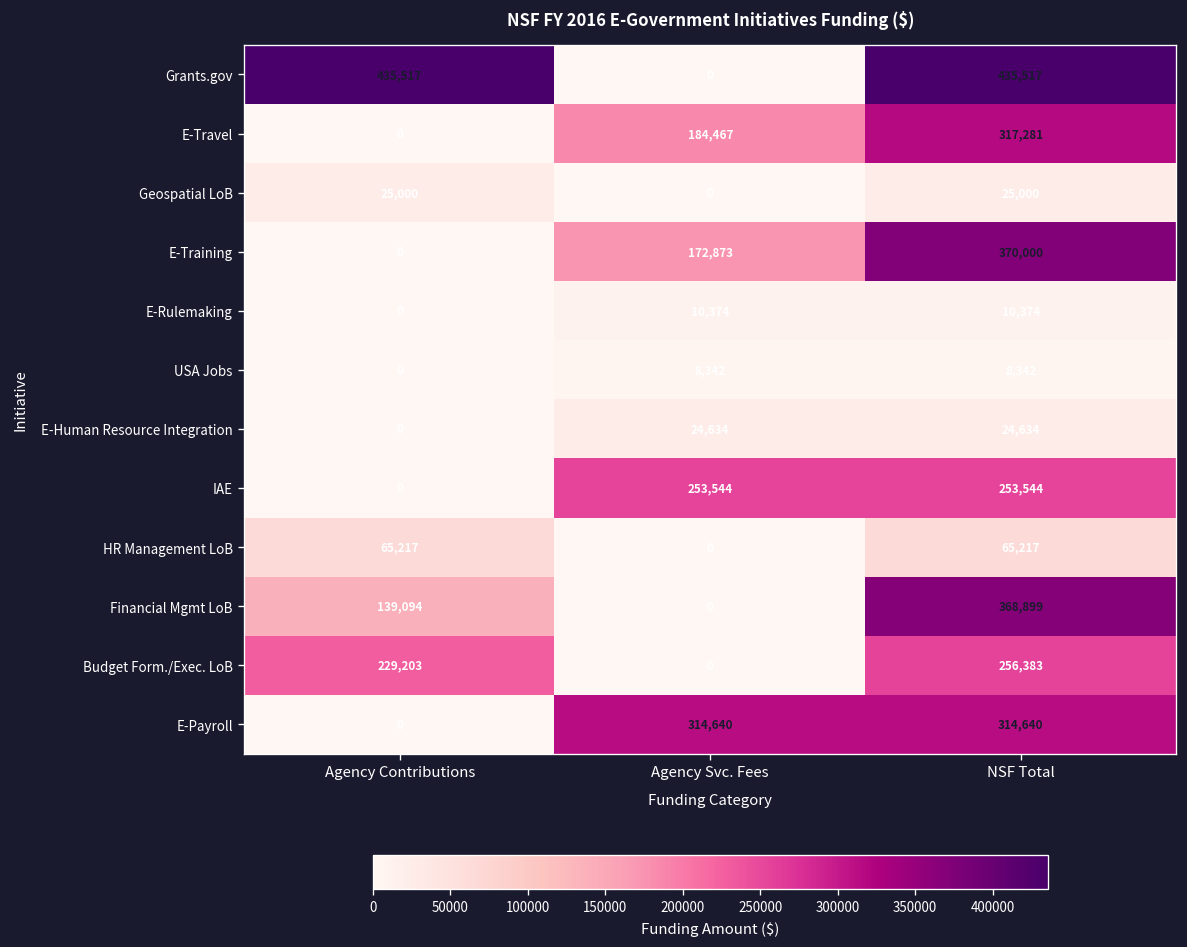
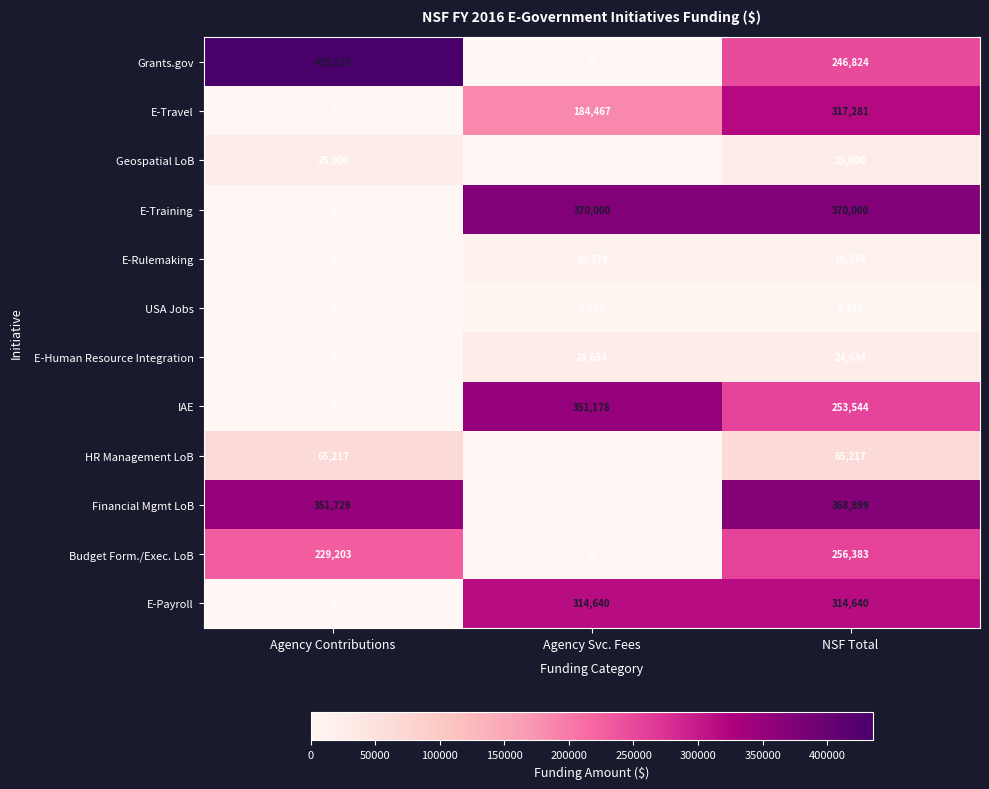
Grants.gov, NSF Total: 435,517 -> 246,824
E-Training, Agency Svc. Fees: 172,873 -> 370,000
IAE, Agency Svc. Fees: 253,544 -> 351,178
Financial Mgmt LoB, Agency Contributions: 139,094 -> 351,729
